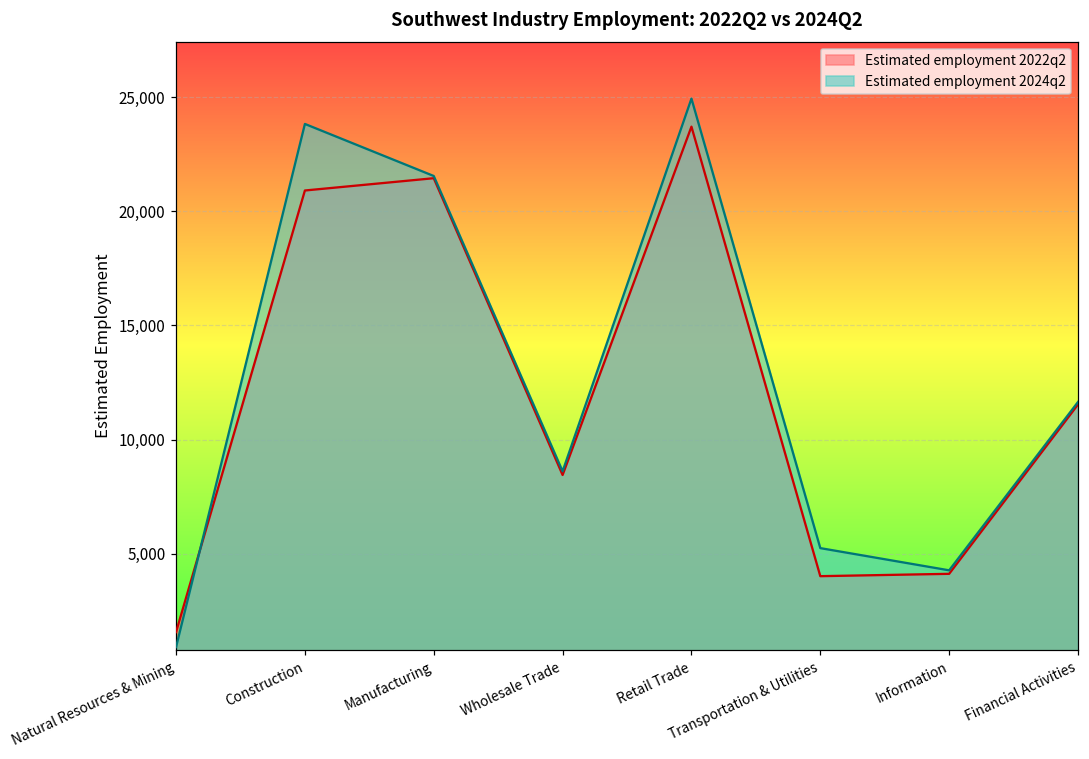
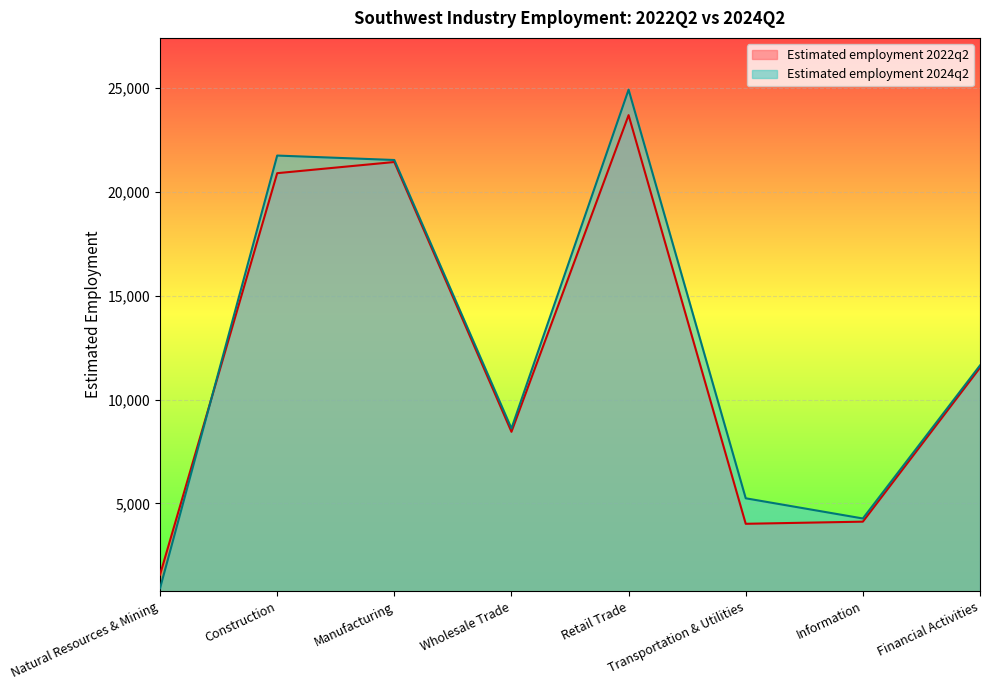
Estimated employment 2024q2, Construction: 23,800 -> 21,800
